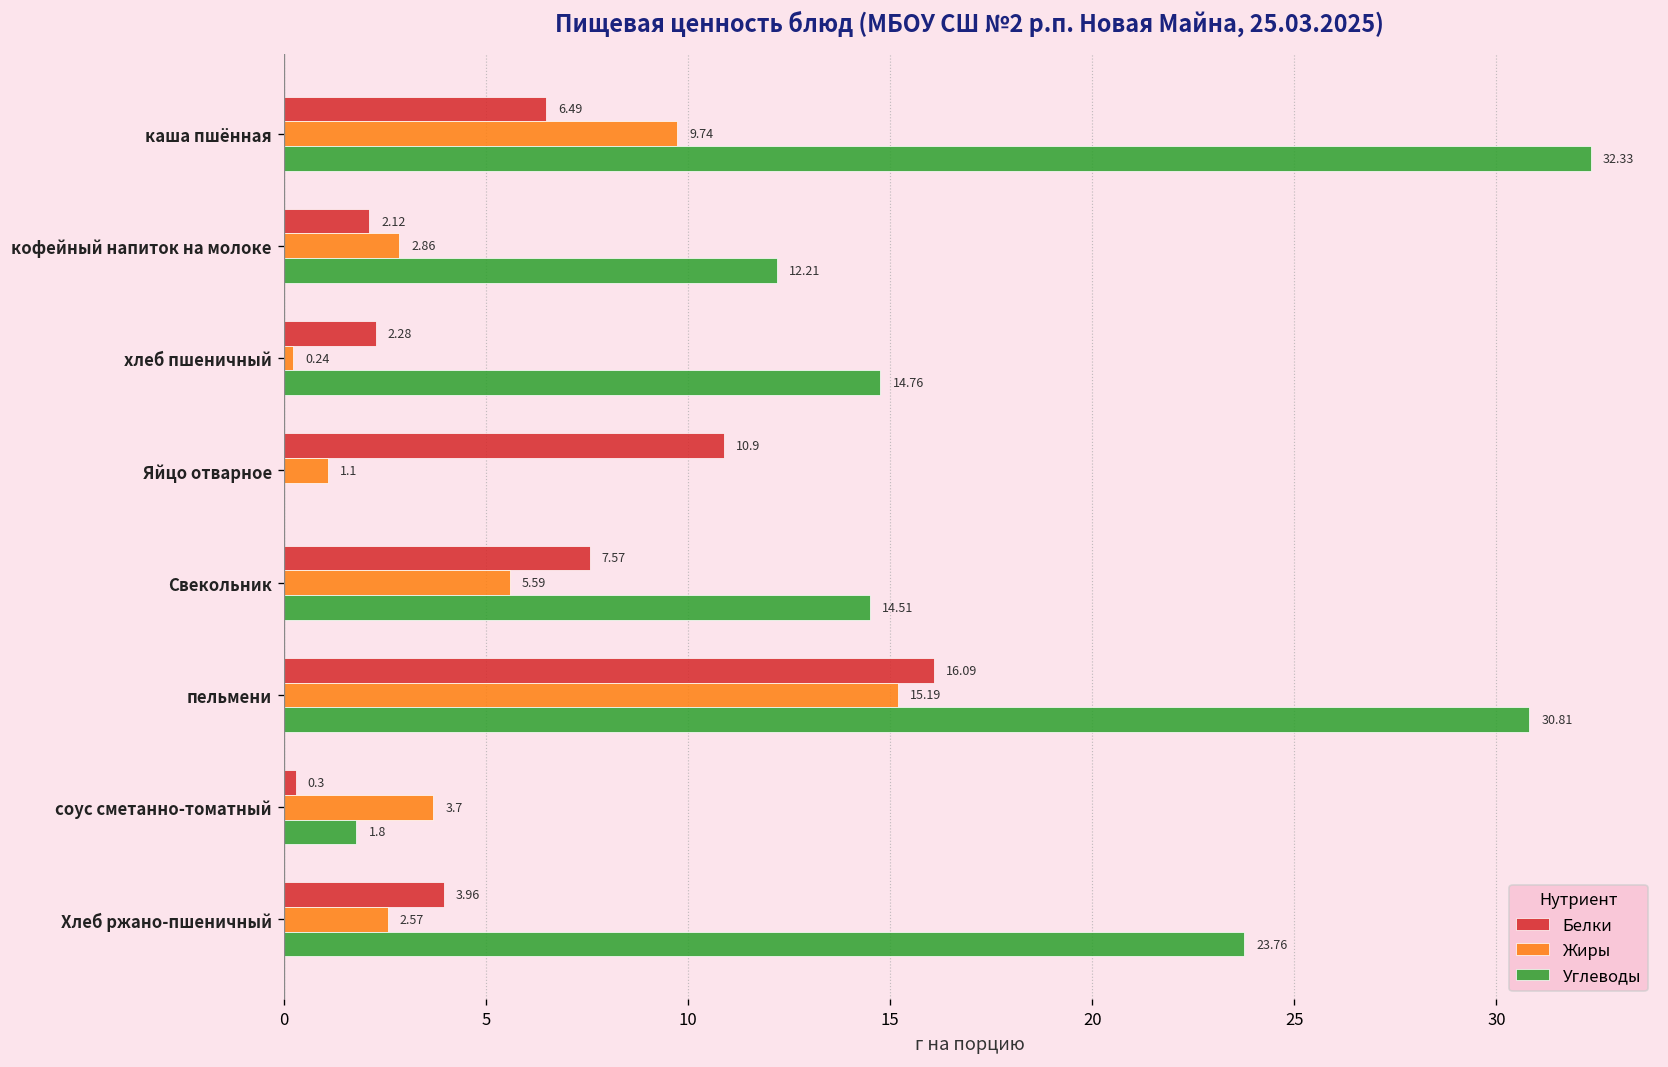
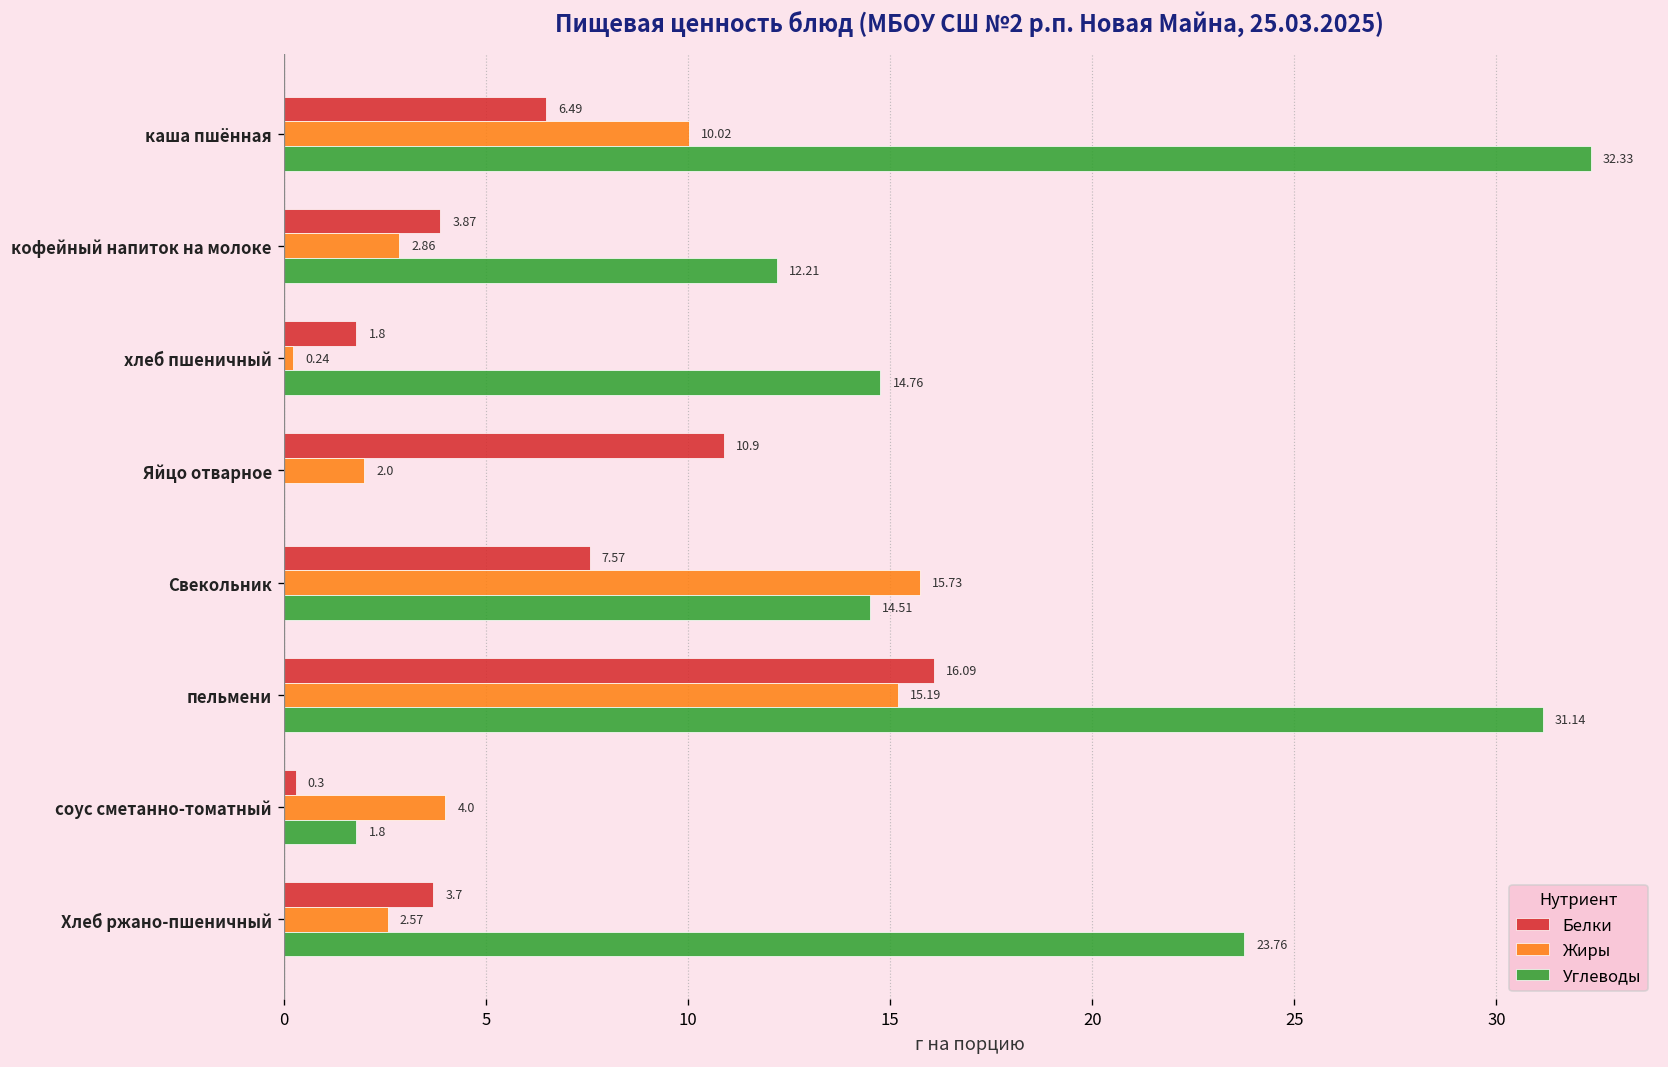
Жиры, каша пшённая: 9.74 -> 10.02
Белки, кофейный напиток на молоке: 2.12 -> 3.87
Белки, хлеб пшеничный: 2.28 -> 1.8
Жиры, Яйцо отварное: 1.1 -> 2.0
Жиры, Свекольник: 5.59 -> 15.73
Углеводы, пельмени: 30.81 -> 31.14
Жиры, соус сметанно-томатный: 3.7 -> 4.0
Белки, Хлеб ржано-пшеничный: 3.96 -> 3.7
